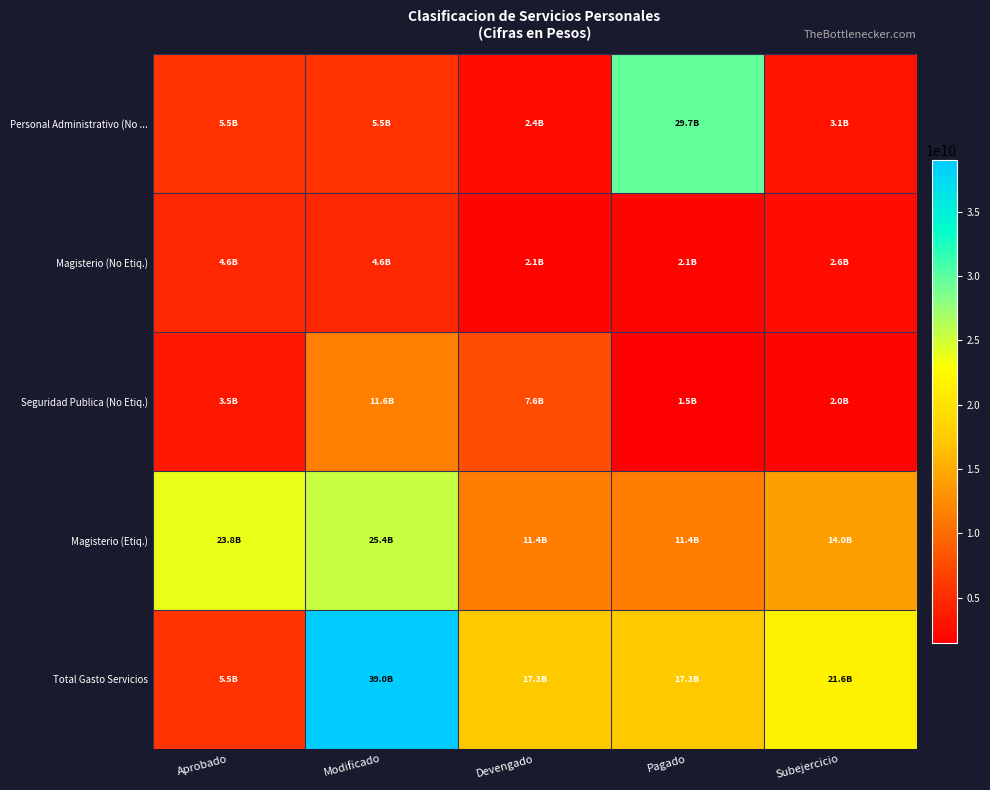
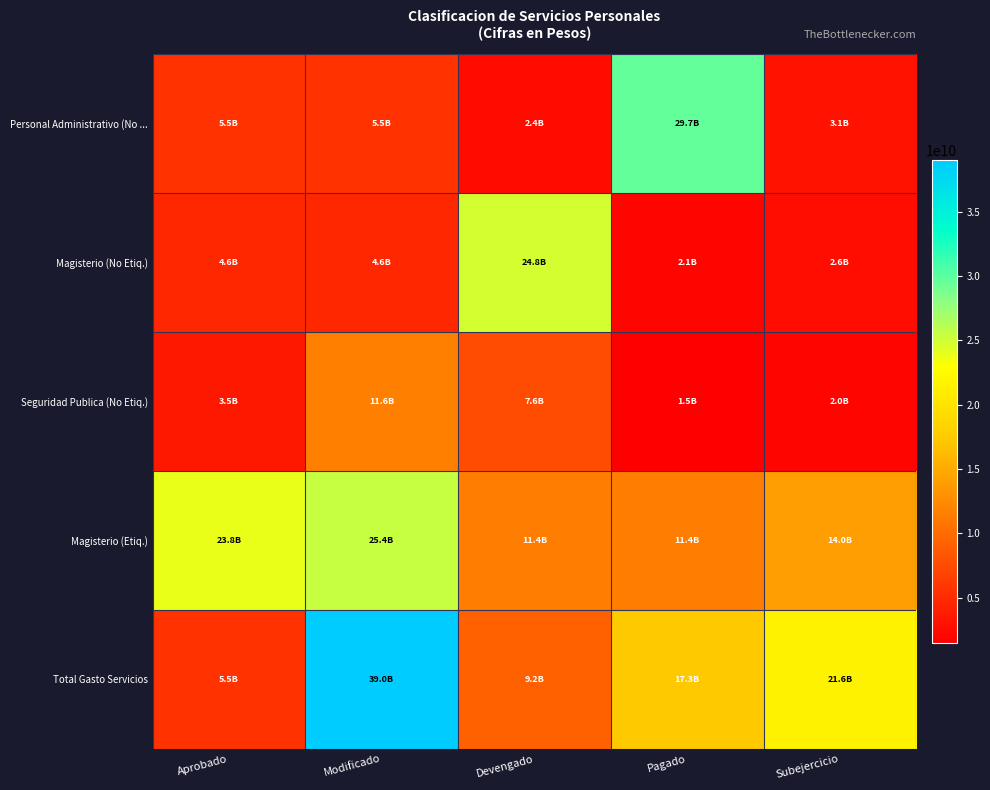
Magisterio (No Etiq.), Devengado: 2.1B -> 24.8B
Total Gasto Servicios, Devengado: 17.3B -> 9.2B
